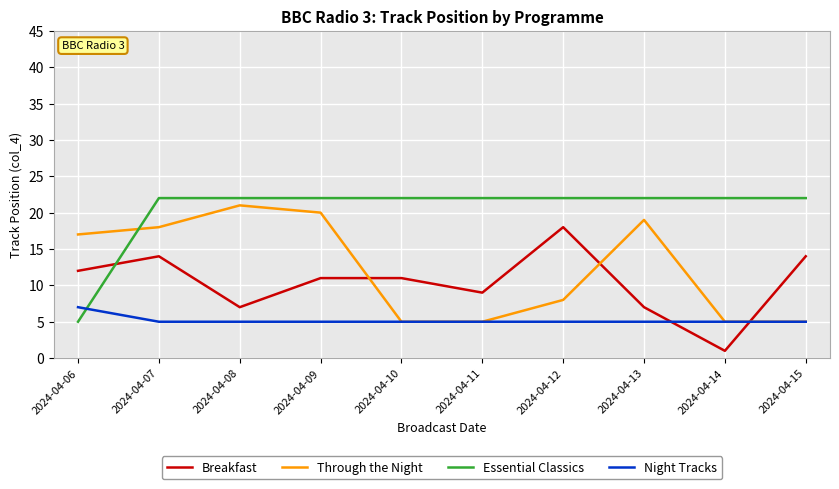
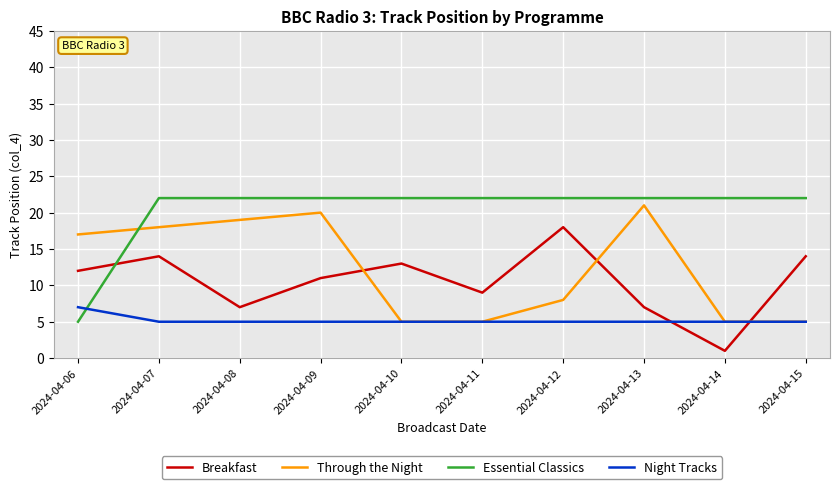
Through the Night, 2024-04-08: 21 -> 19
Breakfast, 2024-04-10: 11 -> 13
Through the Night, 2024-04-13: 19 -> 21
